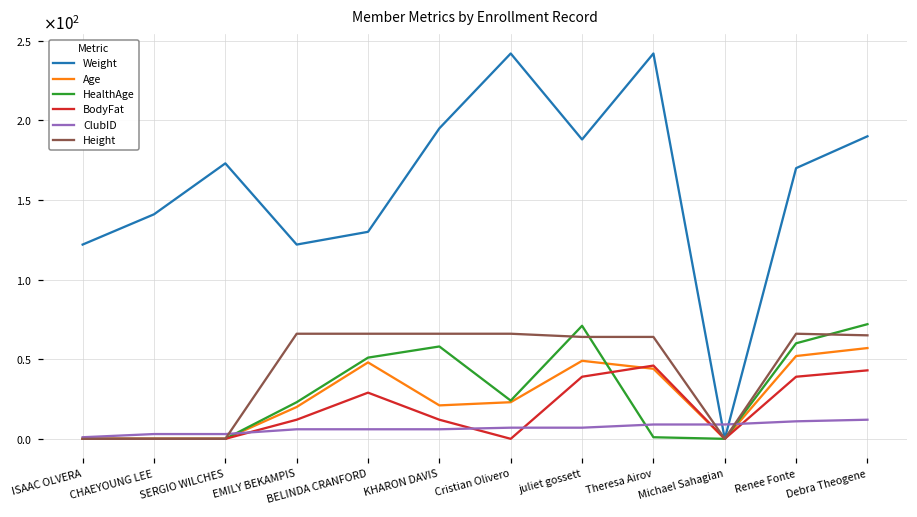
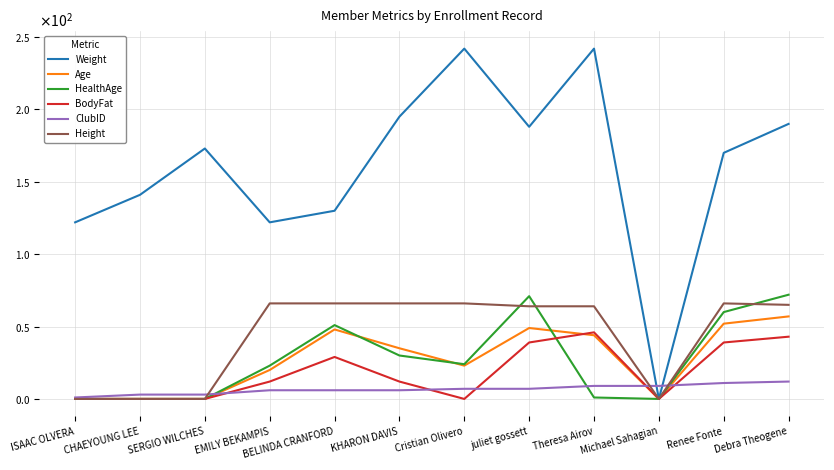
Age, KHARON DAVIS: 21 -> 35
HealthAge, KHARON DAVIS: 58 -> 30
